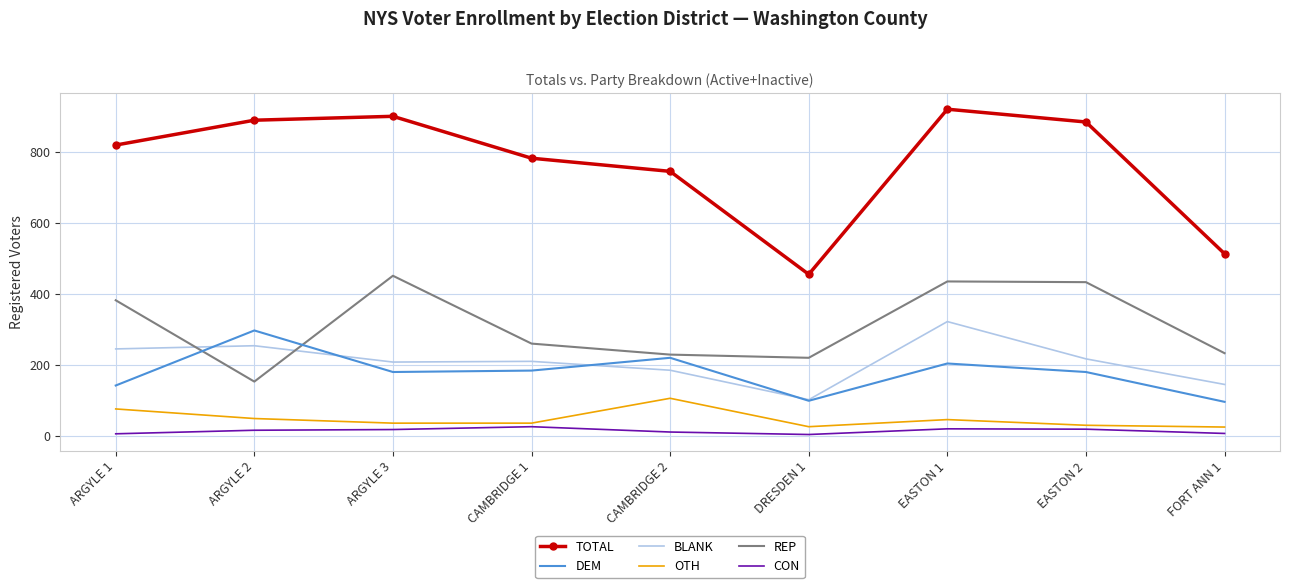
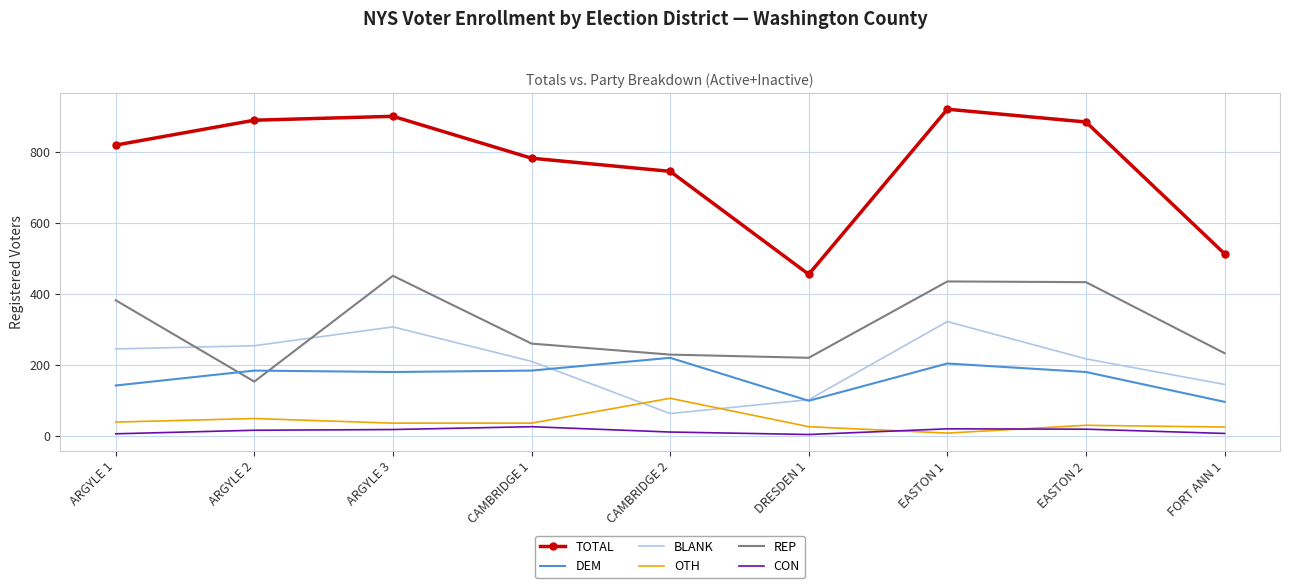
OTH, ARGYLE 1: 80 -> 40
DEM, ARGYLE 2: 300 -> 190
BLANK, ARGYLE 3: 210 -> 310
BLANK, CAMBRIDGE 2: 190 -> 60
OTH, EASTON 1: 50 -> 10
